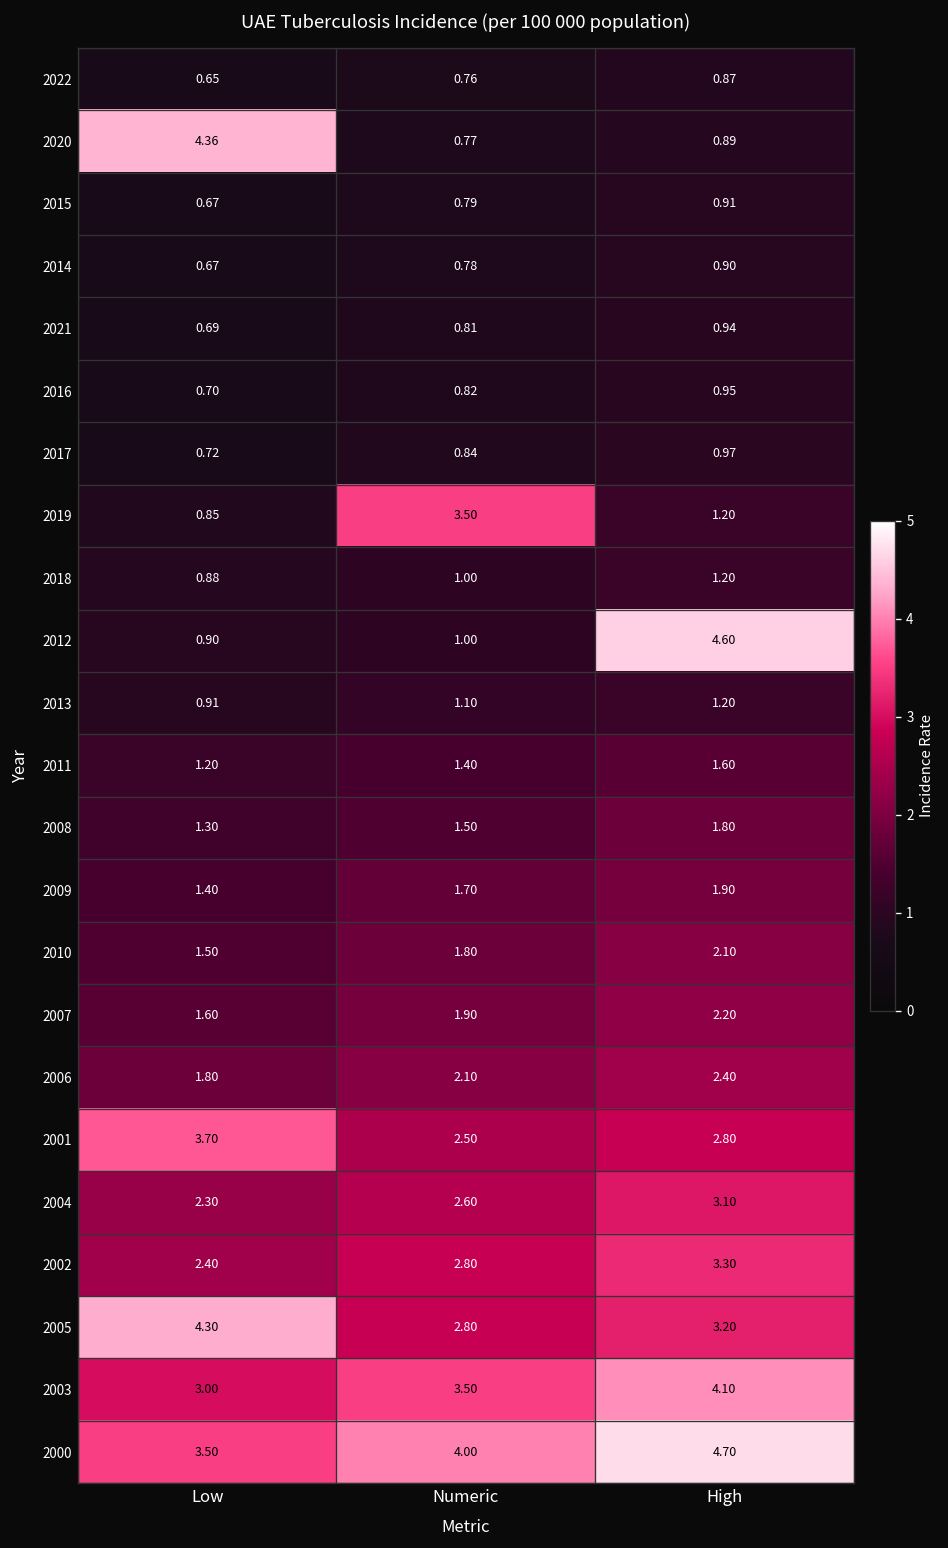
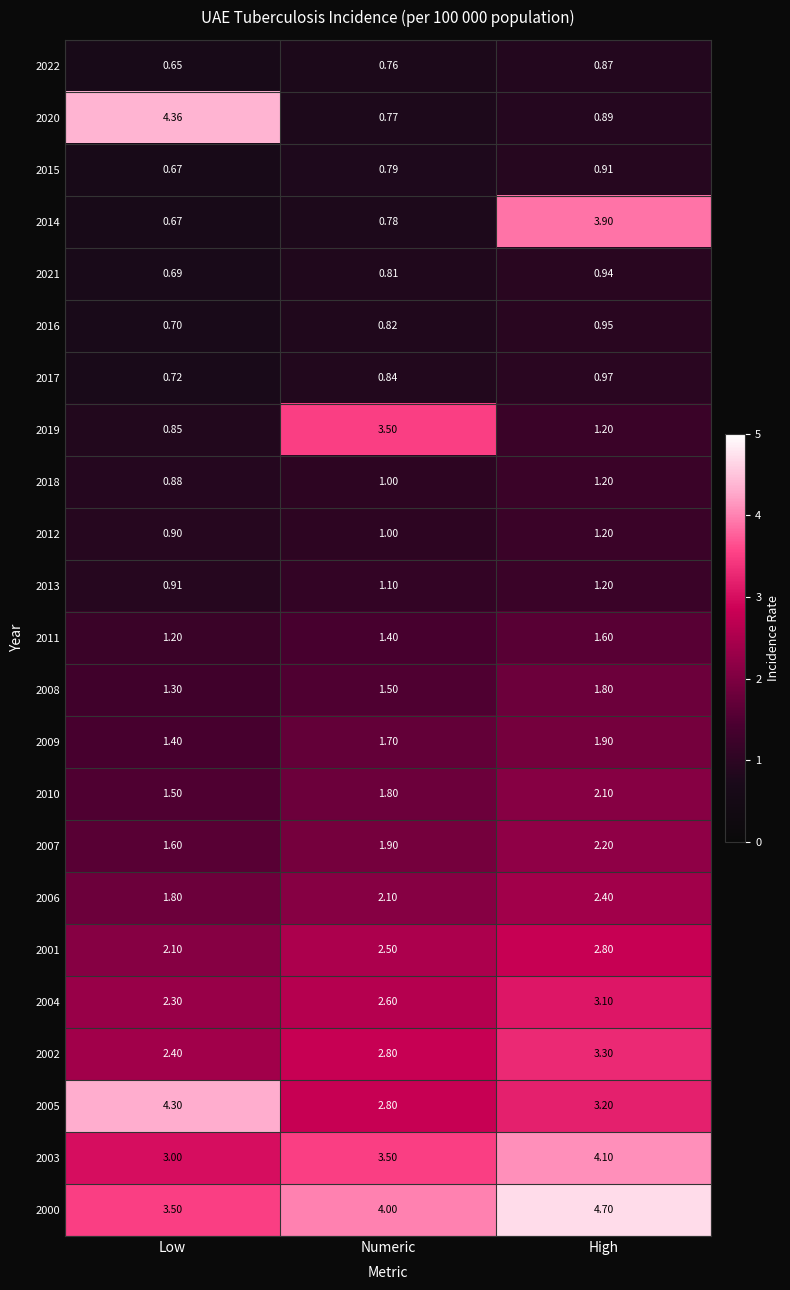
2014, High: 0.90 -> 3.90
2012, High: 4.60 -> 1.20
2001, Low: 3.70 -> 2.10
